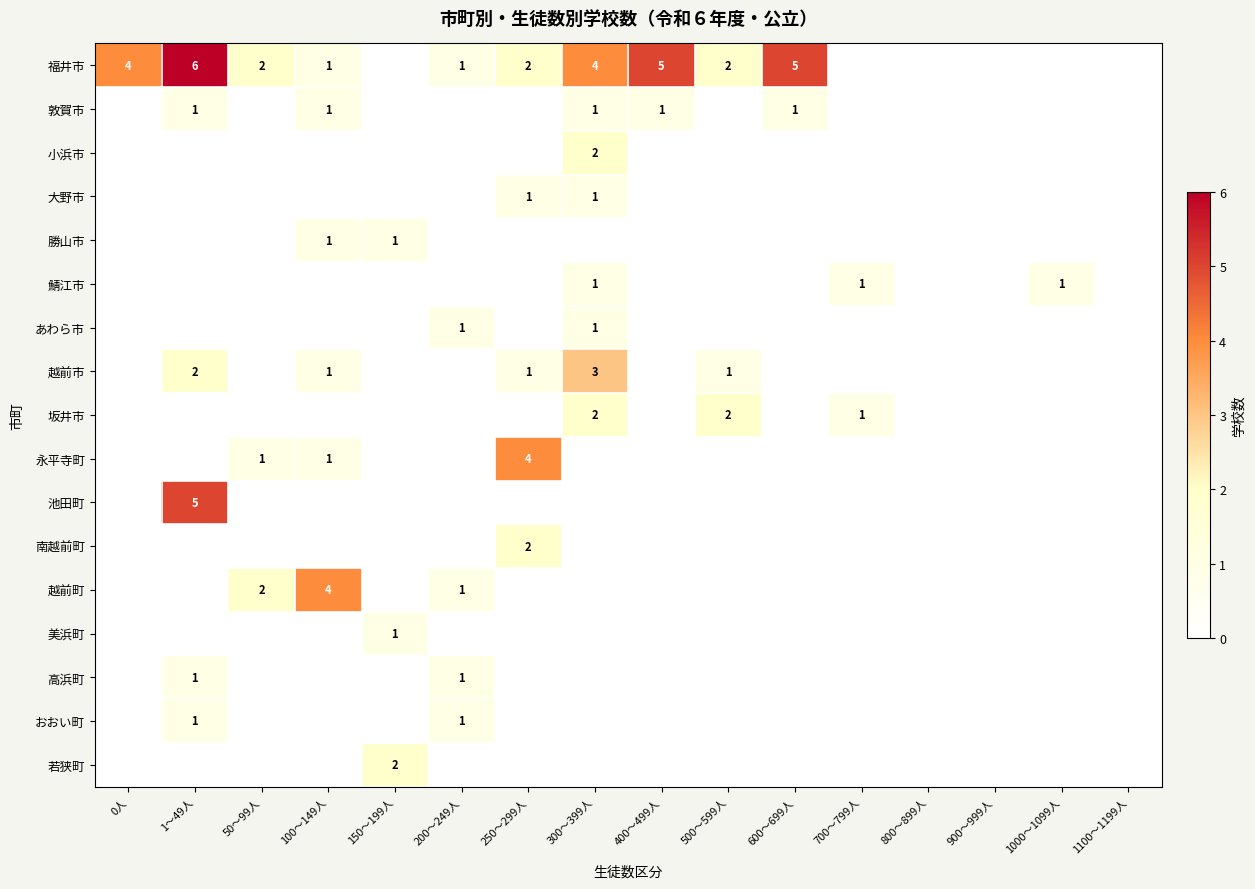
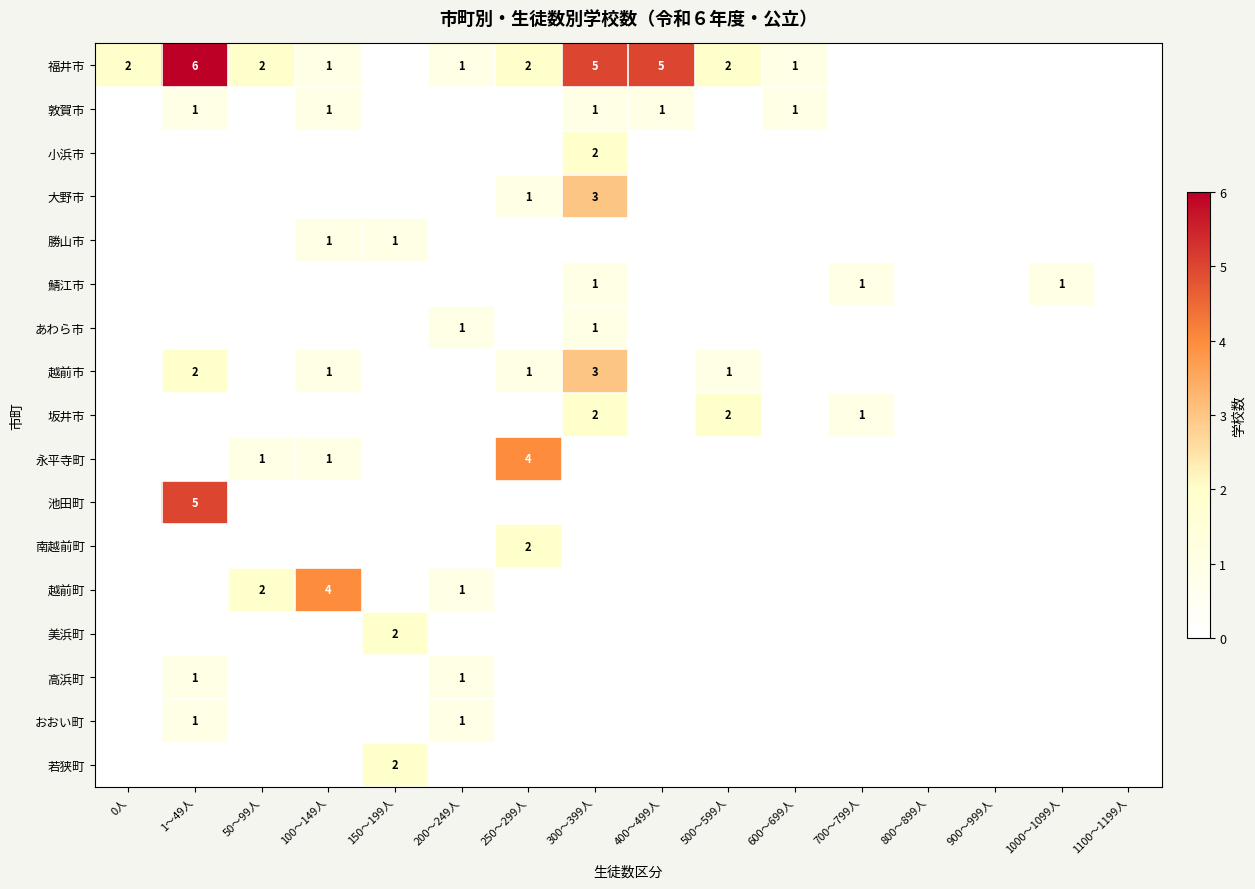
福井市, 0人: 4 -> 2
福井市, 300～399人: 4 -> 5
福井市, 600～699人: 5 -> 1
大野市, 300～399人: 1 -> 3
美浜町, 150～199人: 1 -> 2
